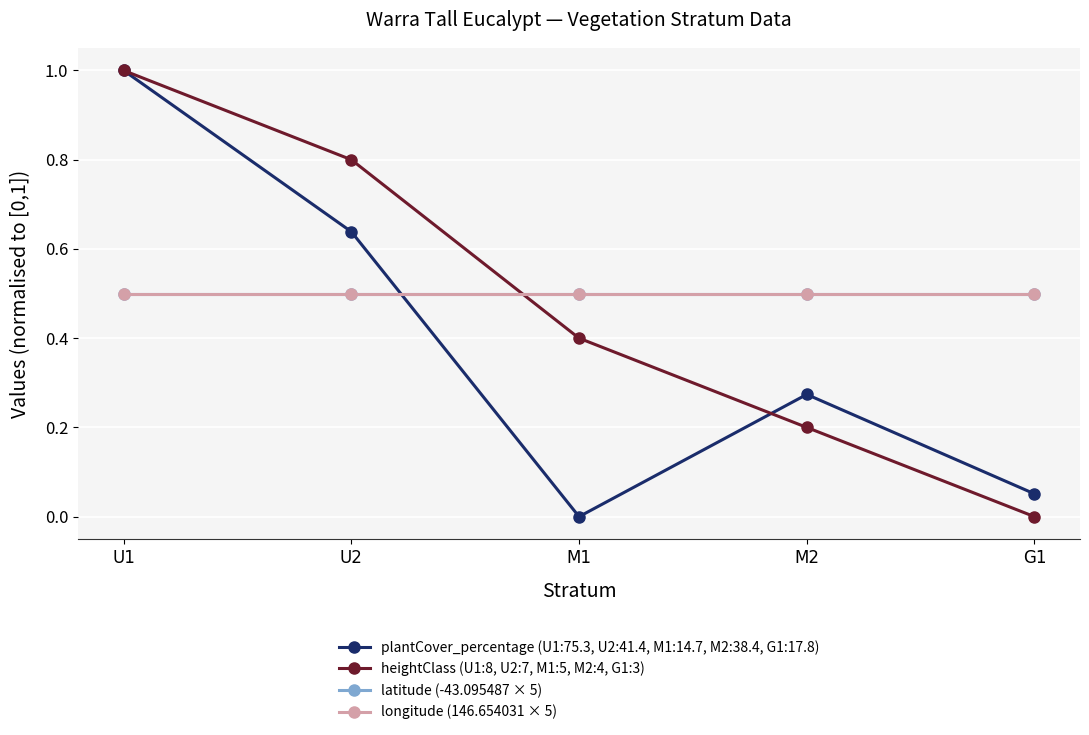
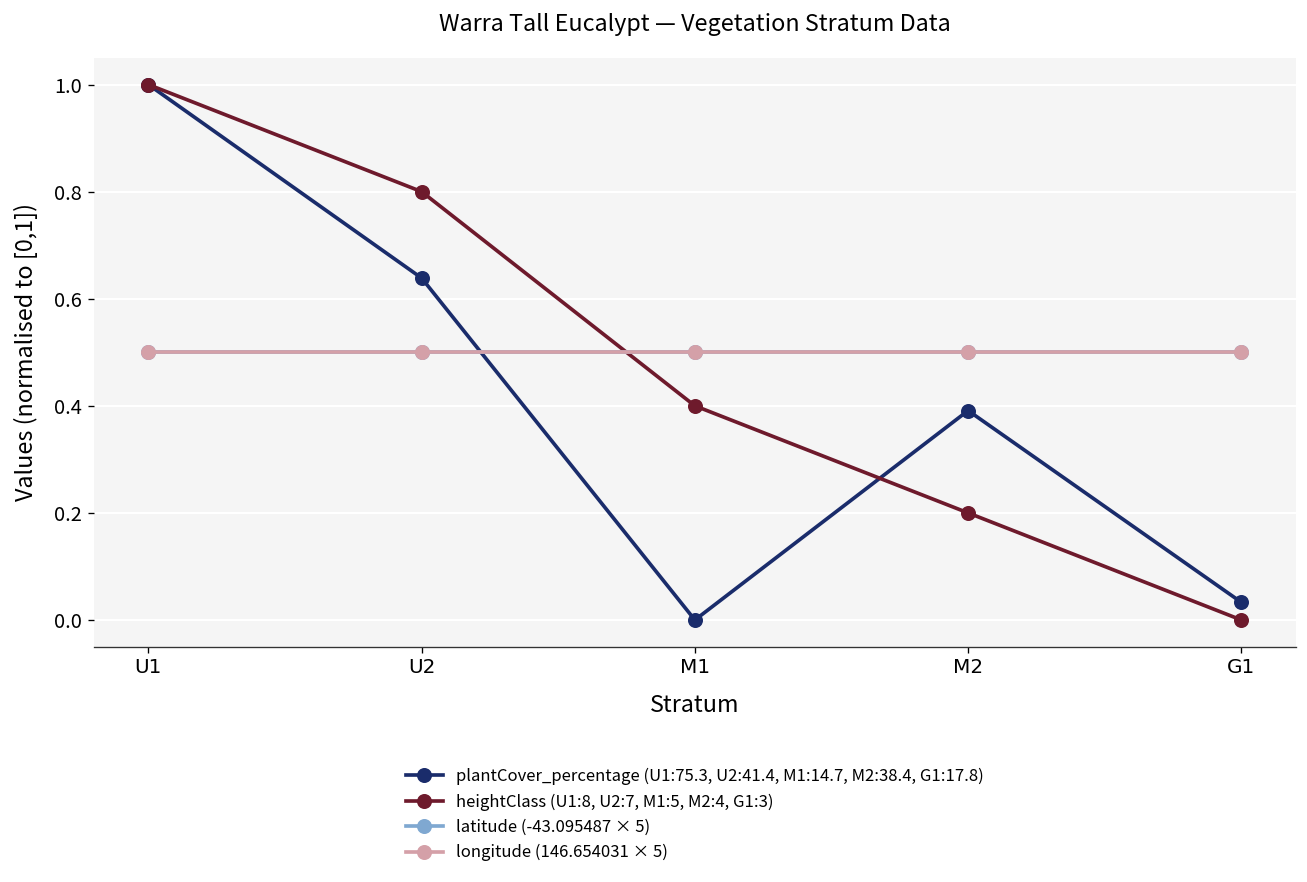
plantCover_percentage (U1:75.3, U2:41.4, M1:14.7, M2:38.4, G1:17.8), M2: 0.27 -> 0.39
plantCover_percentage (U1:75.3, U2:41.4, M1:14.7, M2:38.4, G1:17.8), G1: 0.05 -> 0.03
